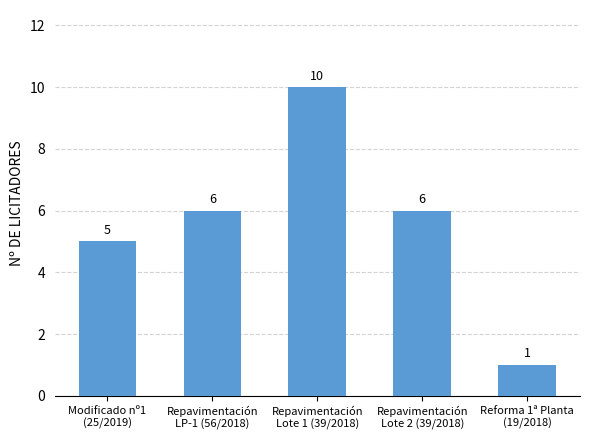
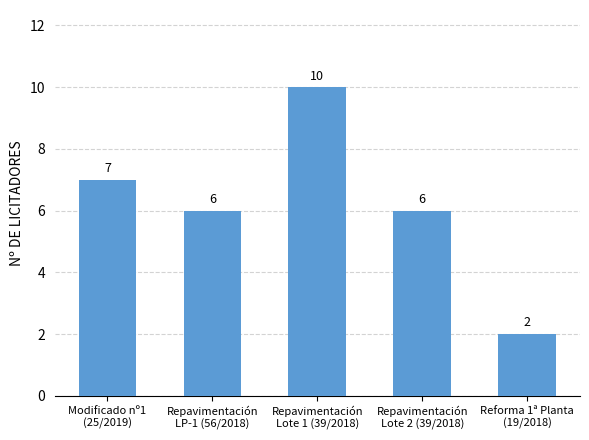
Modificado nº1 (25/2019): 5 -> 7
Reforma 1ª Planta (19/2018): 1 -> 2
